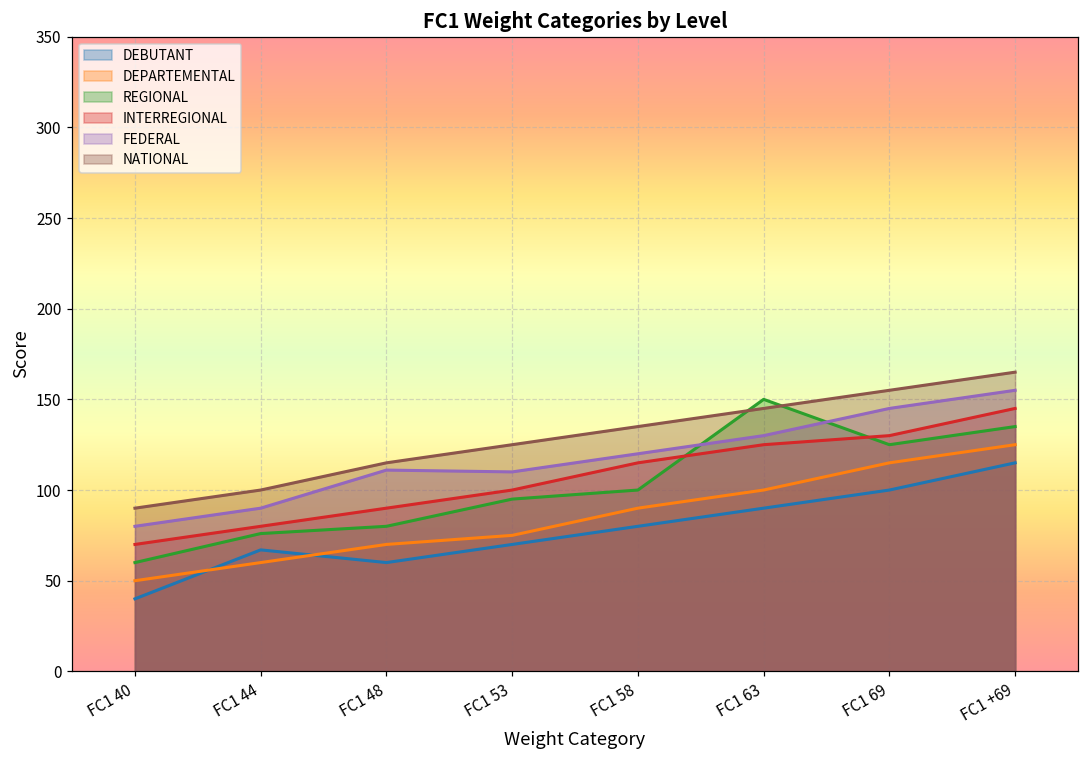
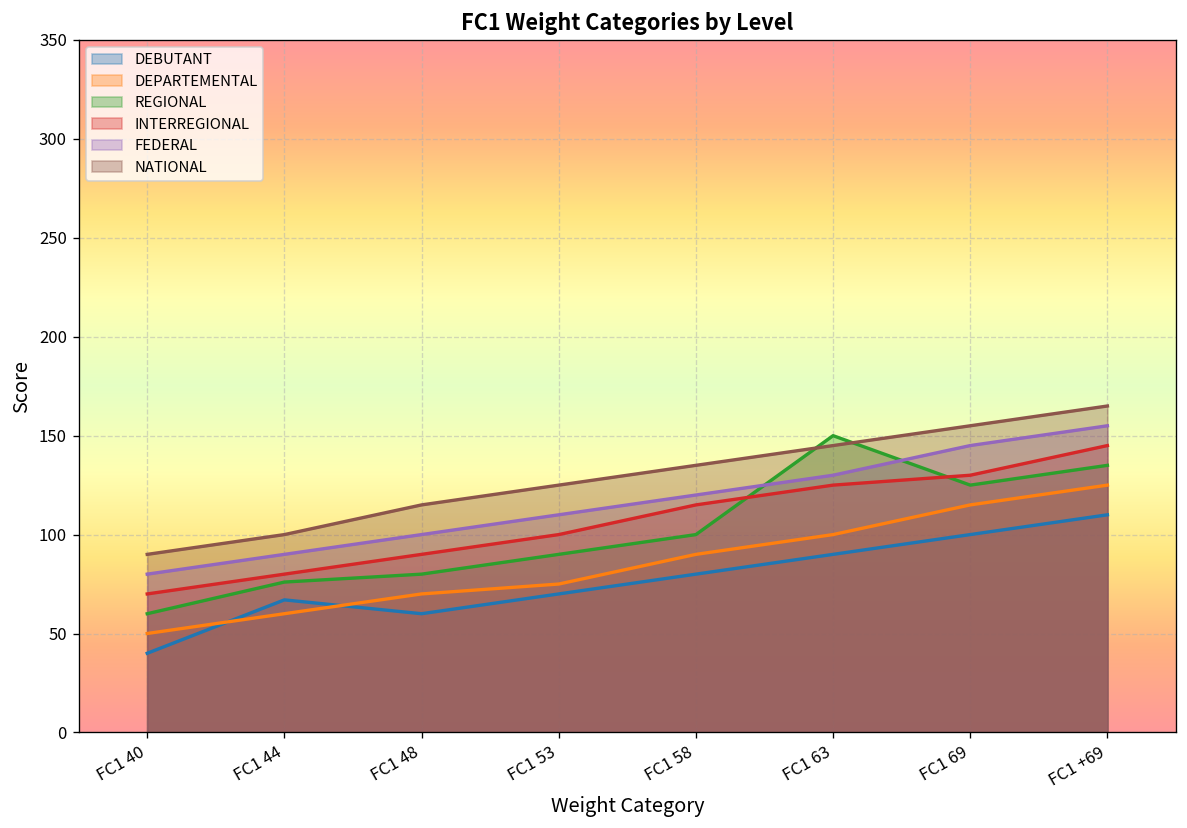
FEDERAL, FC1 48: 111 -> 100
REGIONAL, FC1 53: 95 -> 90
DEBUTANT, FC1 +69: 115 -> 110
